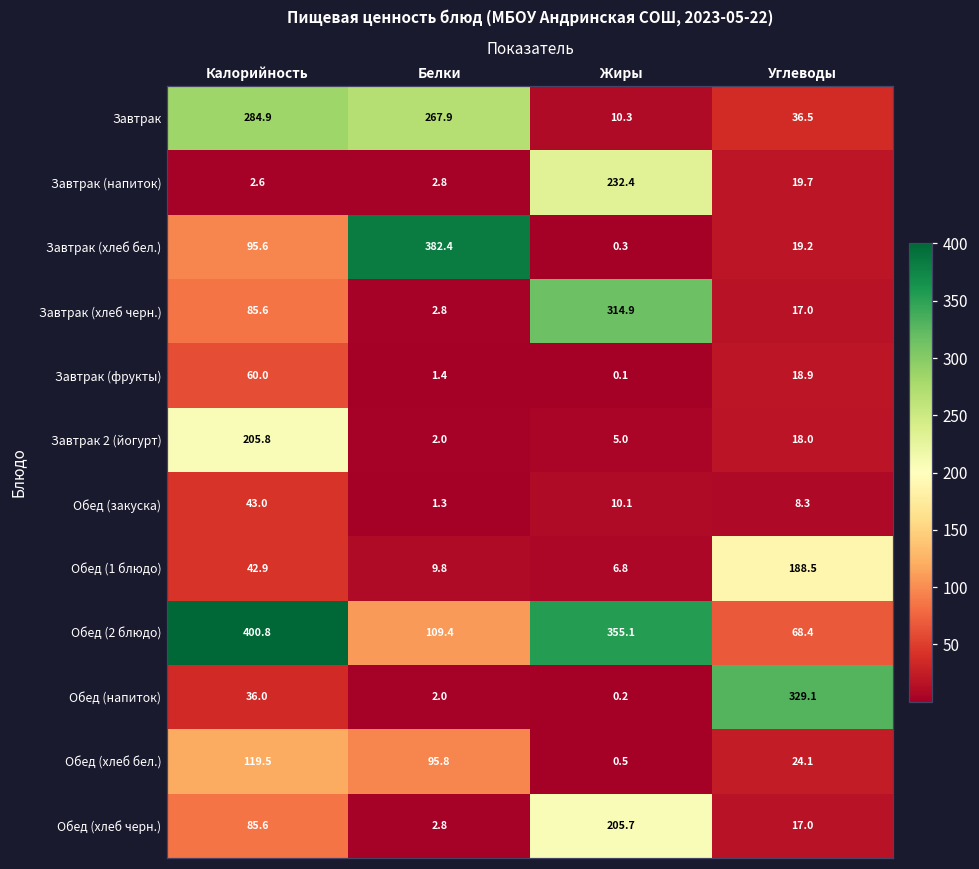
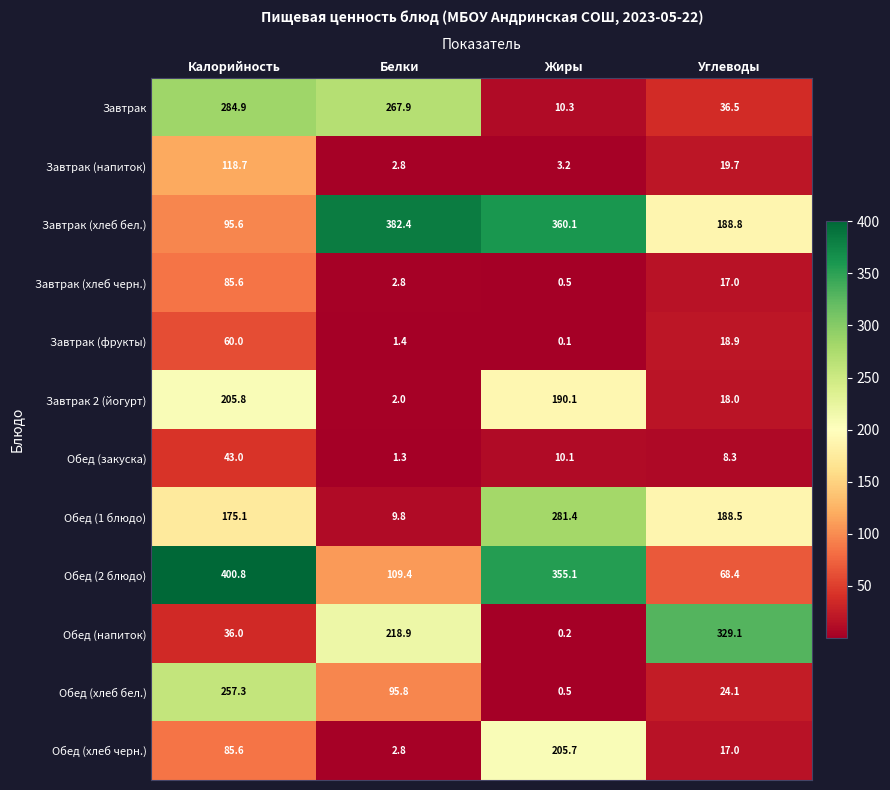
Завтрак (напиток), Калорийность: 2.6 -> 118.7
Завтрак (напиток), Жиры: 232.4 -> 3.2
Завтрак (хлеб бел.), Жиры: 0.3 -> 360.1
Завтрак (хлеб бел.), Углеводы: 19.2 -> 188.8
Завтрак (хлеб черн.), Жиры: 314.9 -> 0.5
Завтрак 2 (йогурт), Жиры: 5.0 -> 190.1
Обед (1 блюдо), Калорийность: 42.9 -> 175.1
Обед (1 блюдо), Жиры: 6.8 -> 281.4
Обед (напиток), Белки: 2.0 -> 218.9
Обед (хлеб бел.), Калорийность: 119.5 -> 257.3
